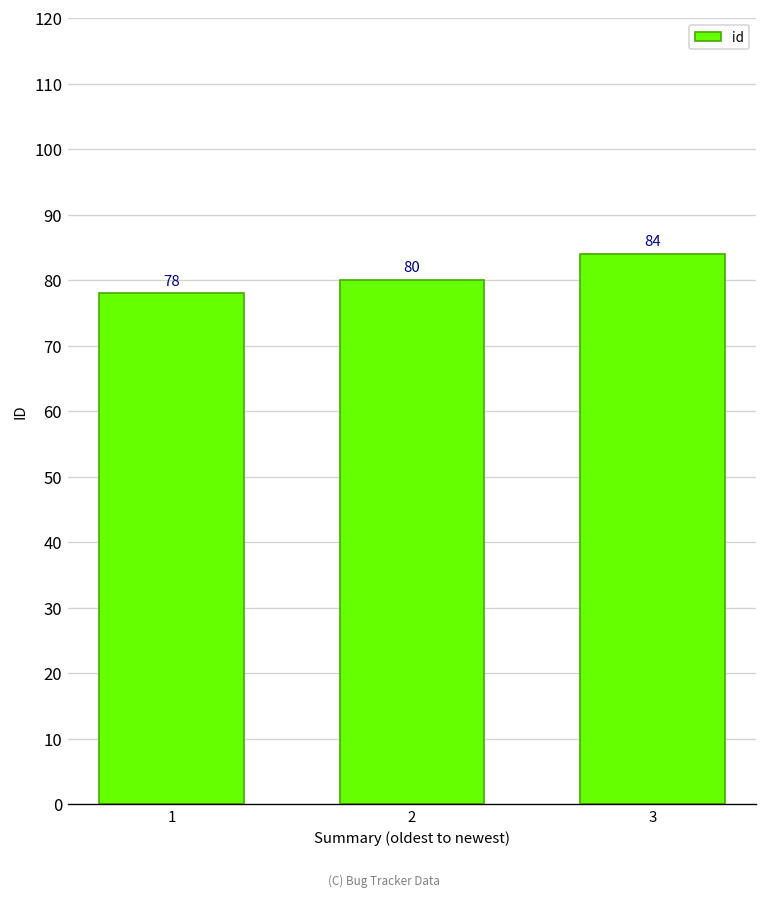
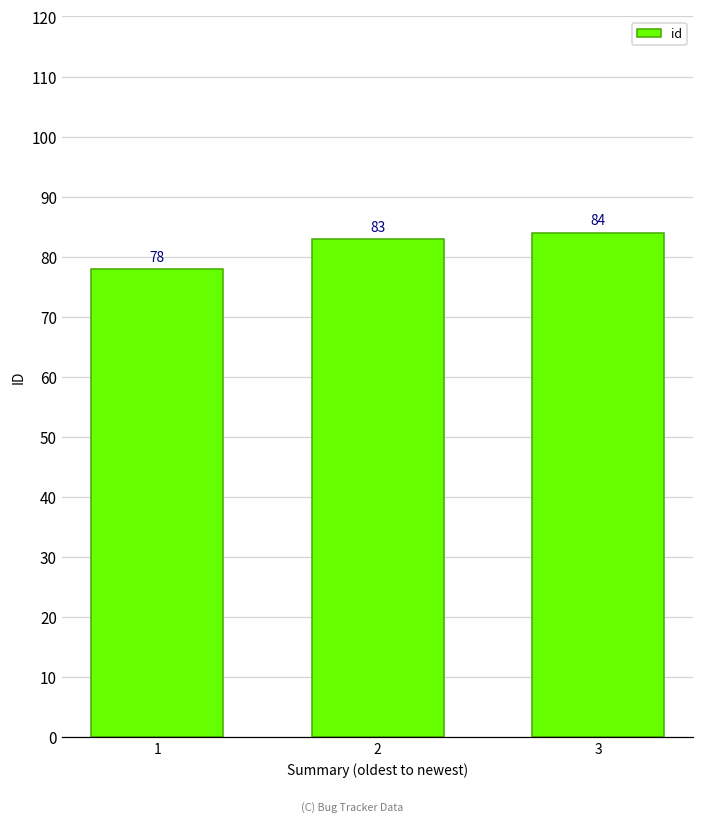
2: 80 -> 83
